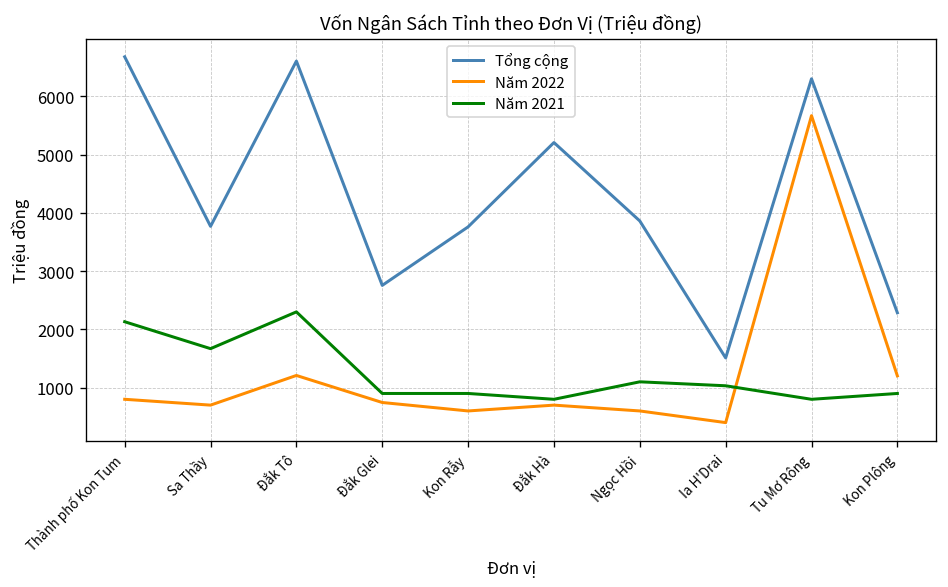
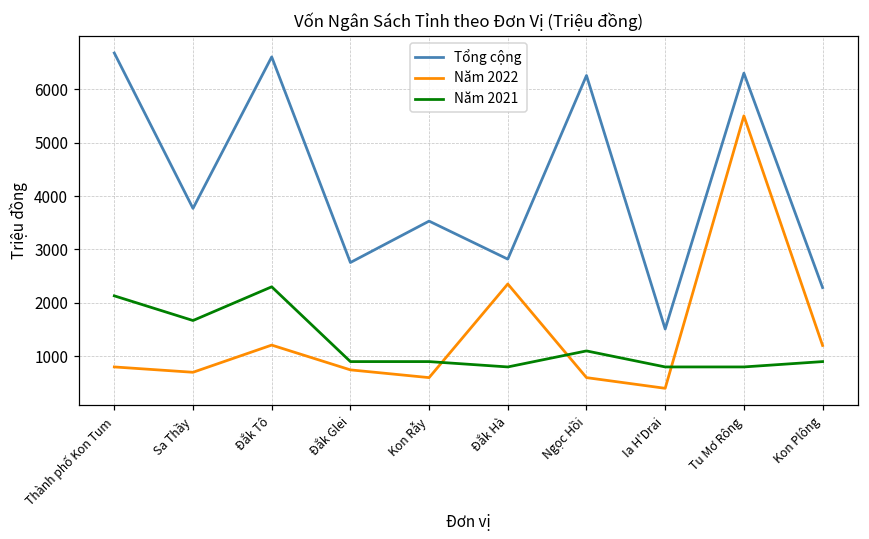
Tổng cộng, Kon Rẫy: 3800 -> 3500
Tổng cộng, Đắk Hà: 5200 -> 2800
Năm 2022, Đắk Hà: 700 -> 2400
Tổng cộng, Ngọc Hồi: 3900 -> 6300
Năm 2021, Ia H'Drai: 1000 -> 800
Năm 2022, Tu Mơ Rông: 5700 -> 5500
